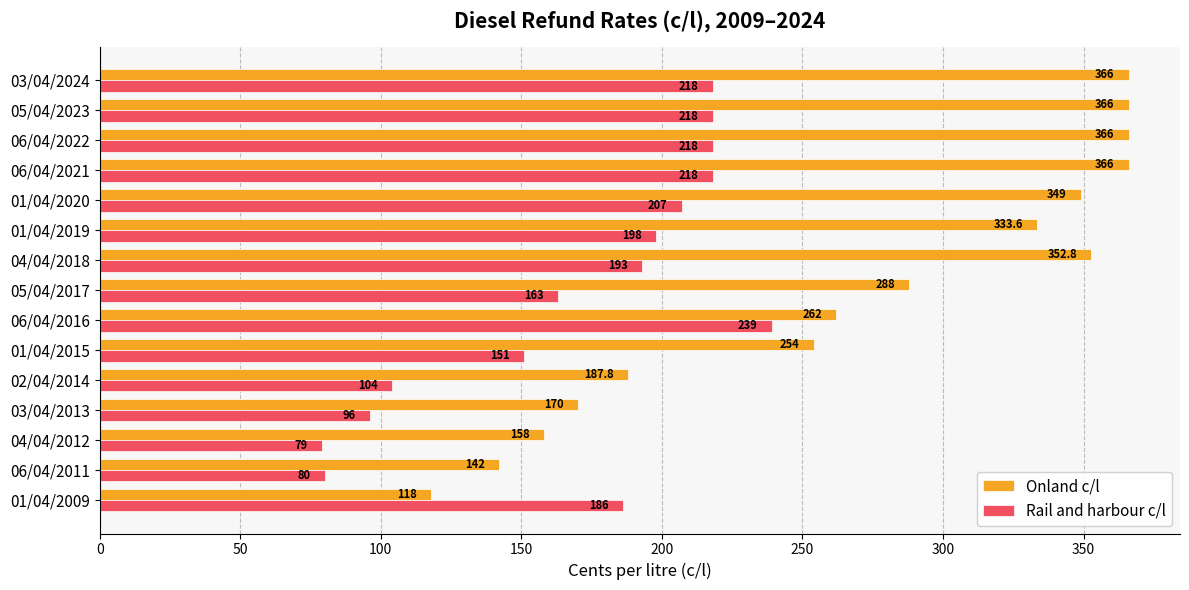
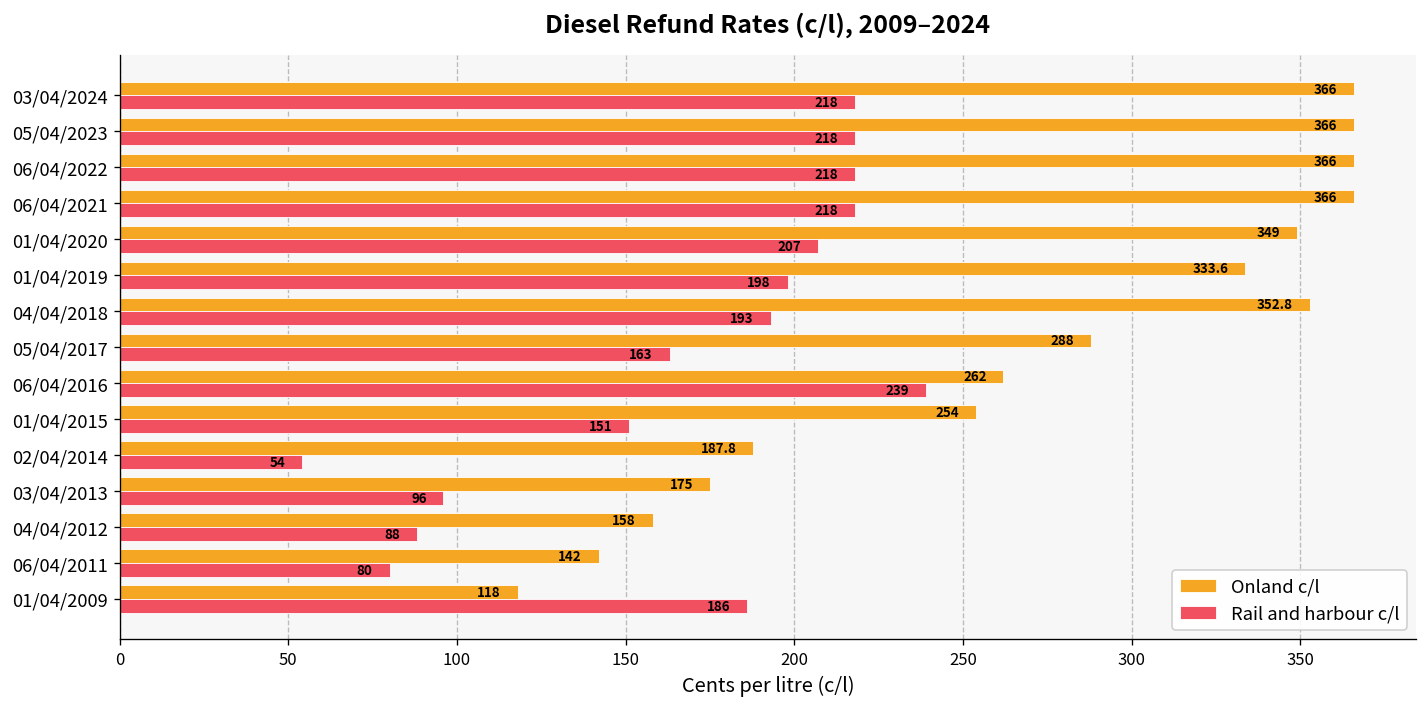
Rail and harbour c/l, 02/04/2014: 104 -> 54
Onland c/l, 03/04/2013: 170 -> 175
Rail and harbour c/l, 04/04/2012: 79 -> 88
